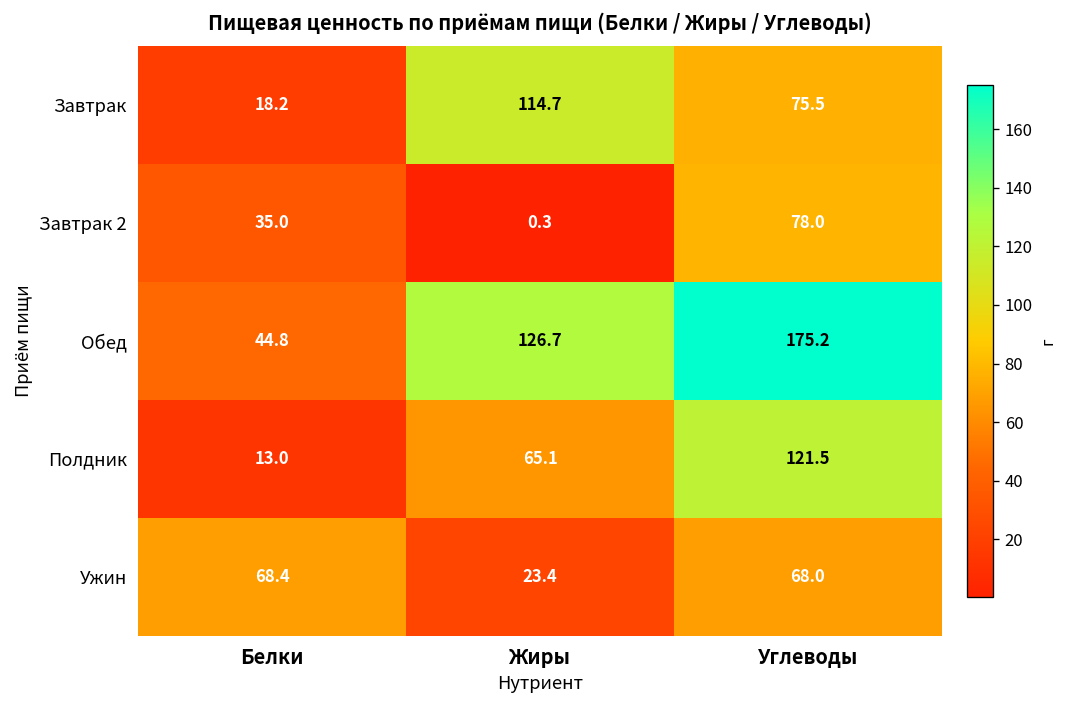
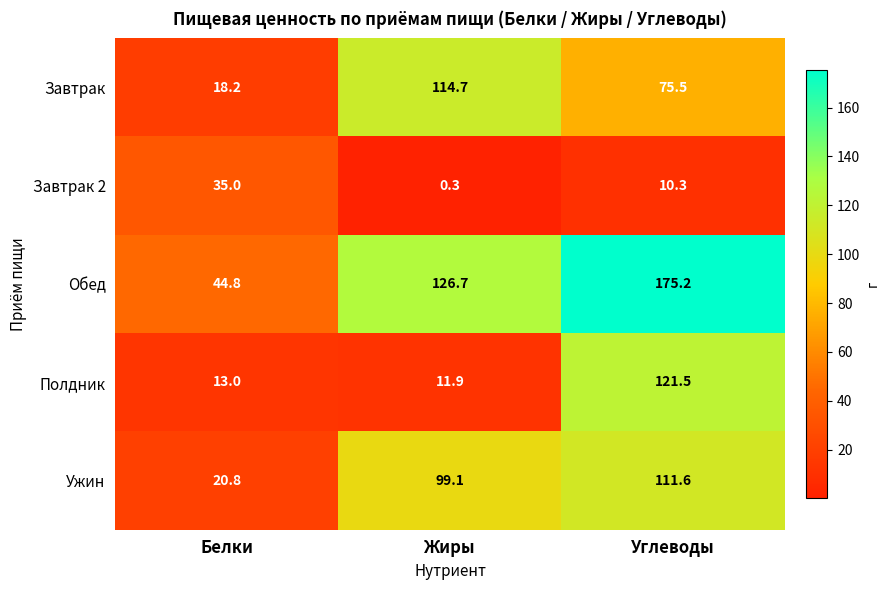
Завтрак 2, Углеводы: 78.0 -> 10.3
Полдник, Жиры: 65.1 -> 11.9
Ужин, Белки: 68.4 -> 20.8
Ужин, Жиры: 23.4 -> 99.1
Ужин, Углеводы: 68.0 -> 111.6
